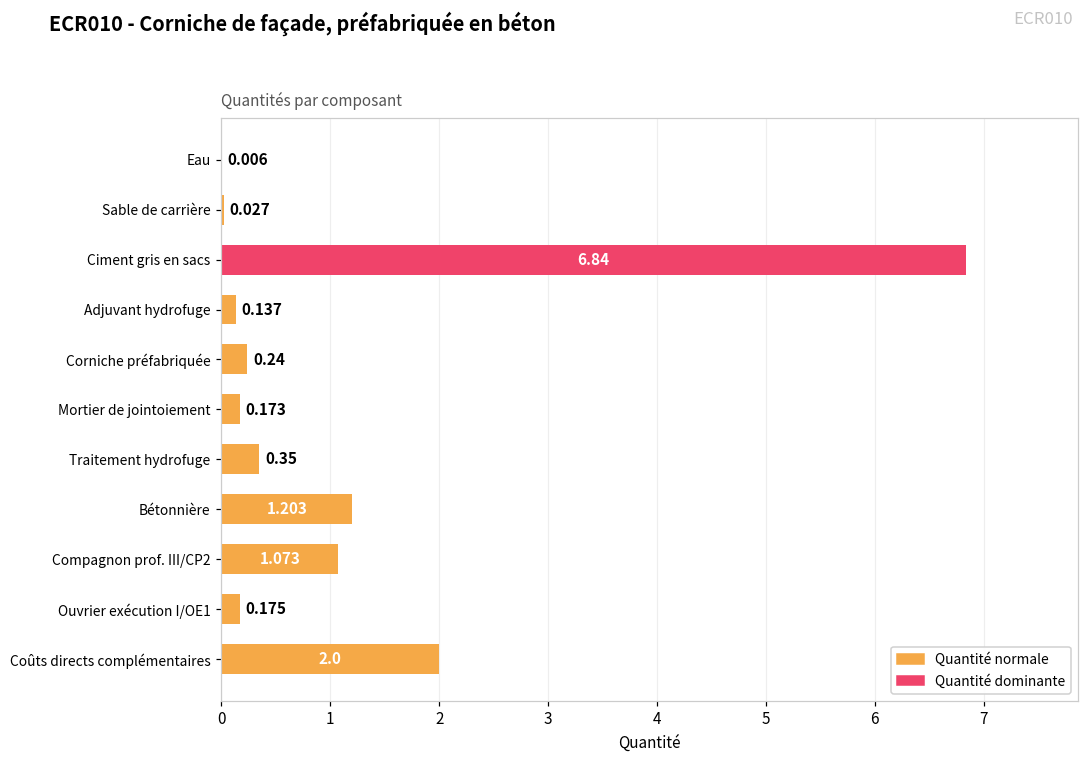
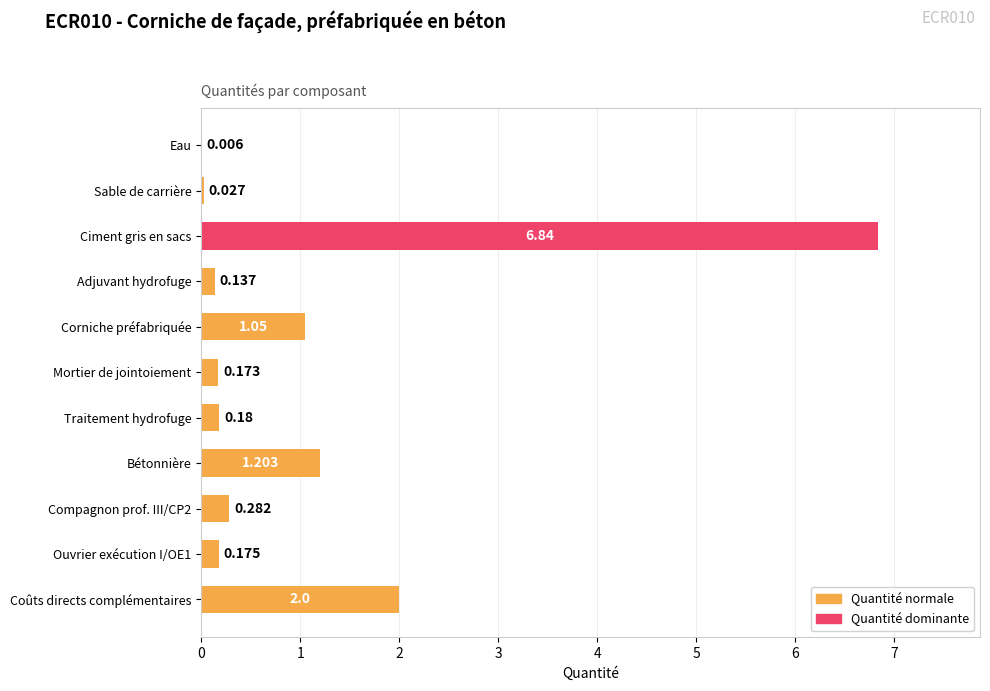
Corniche préfabriquée: 0.24 -> 1.05
Traitement hydrofuge: 0.35 -> 0.18
Compagnon prof. III/CP2: 1.073 -> 0.282
